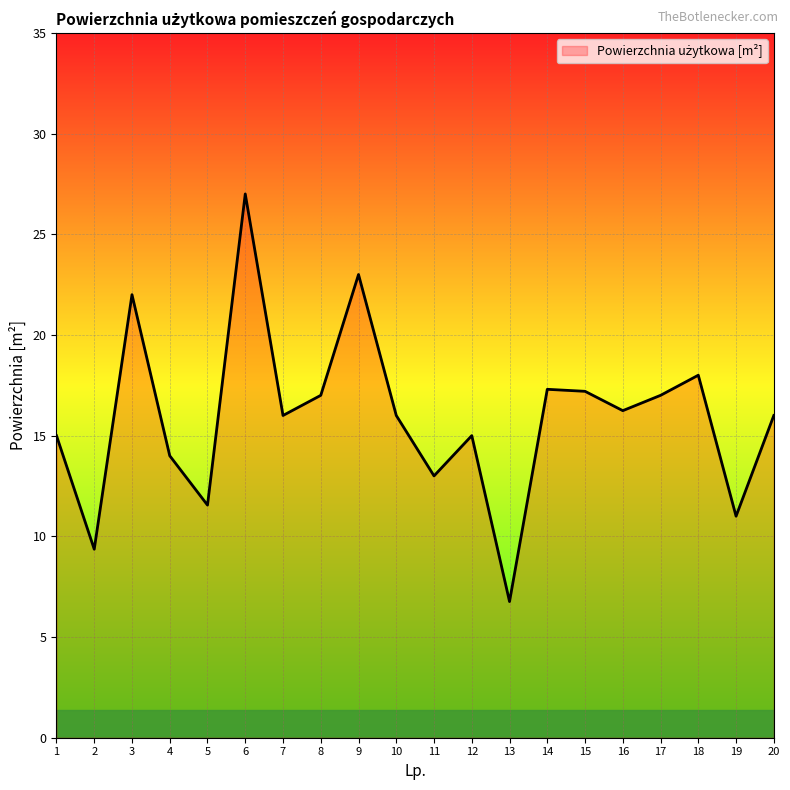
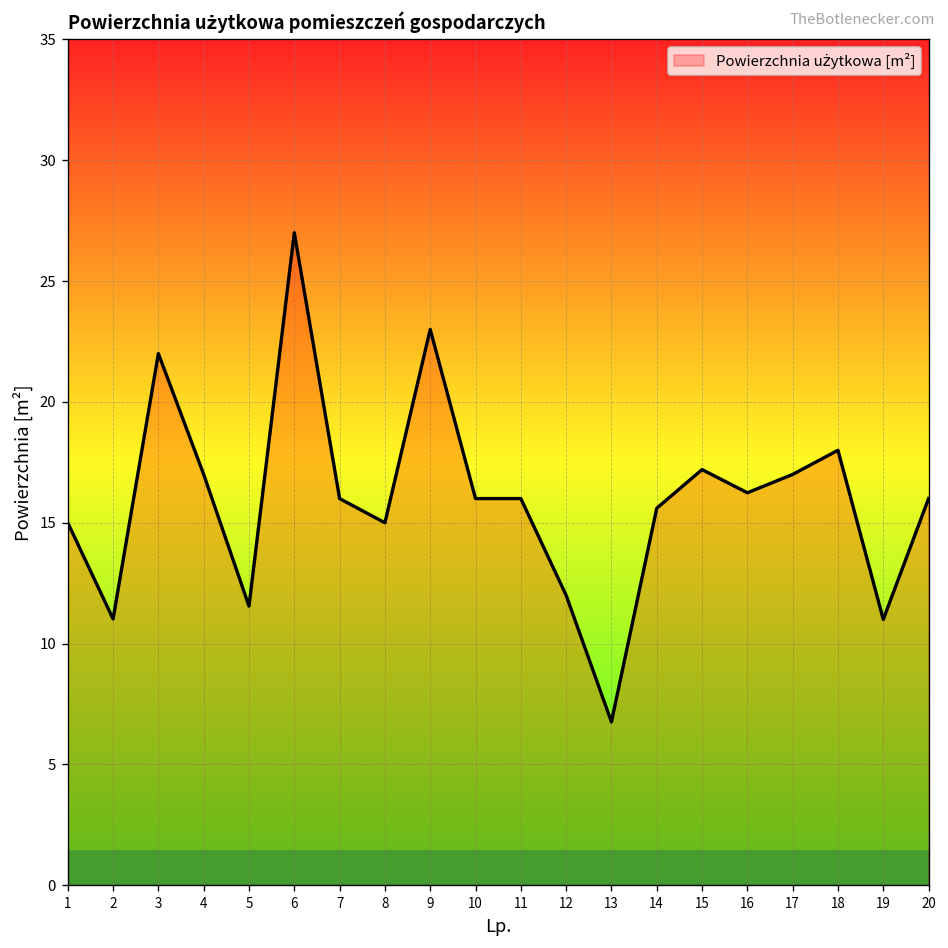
2: 9.4 -> 11.0
4: 14 -> 17
8: 17 -> 15
11: 13 -> 16
12: 15 -> 12
14: 17.3 -> 15.6
